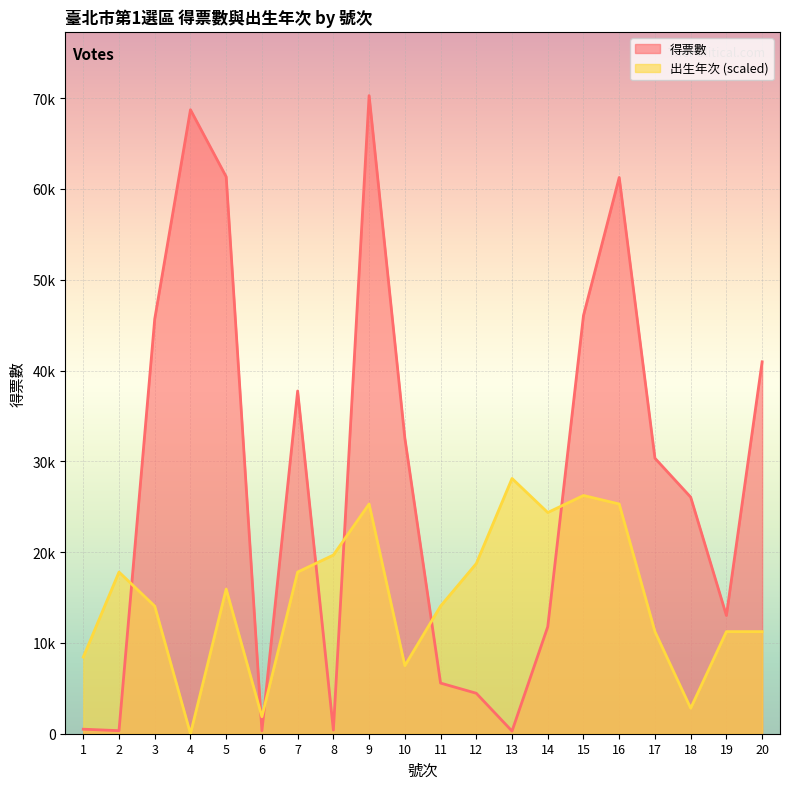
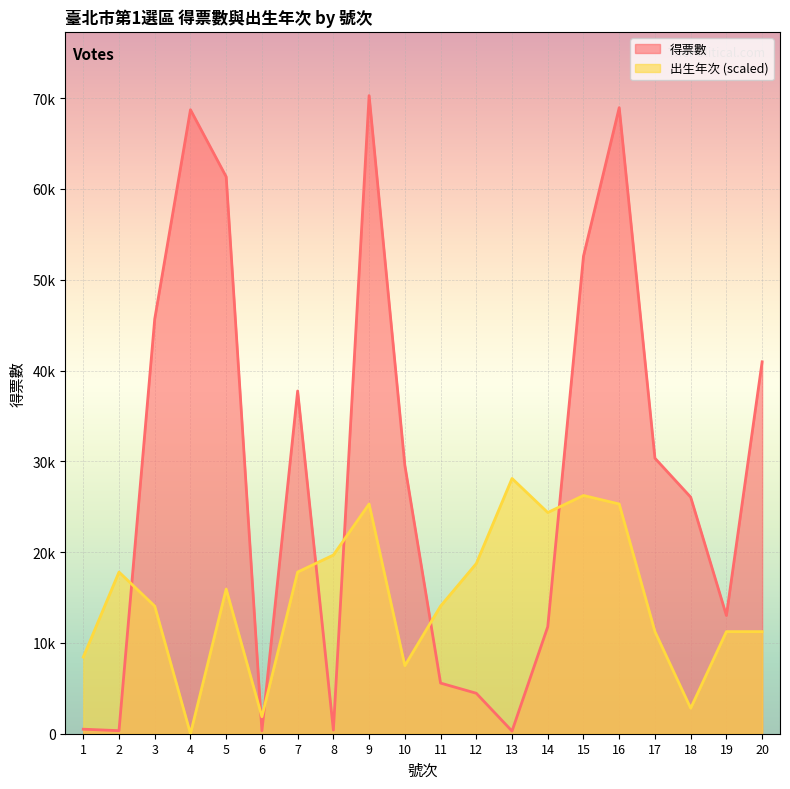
得票數, 10: 33000 -> 30000
得票數, 15: 46000 -> 53000
得票數, 16: 61000 -> 69000
